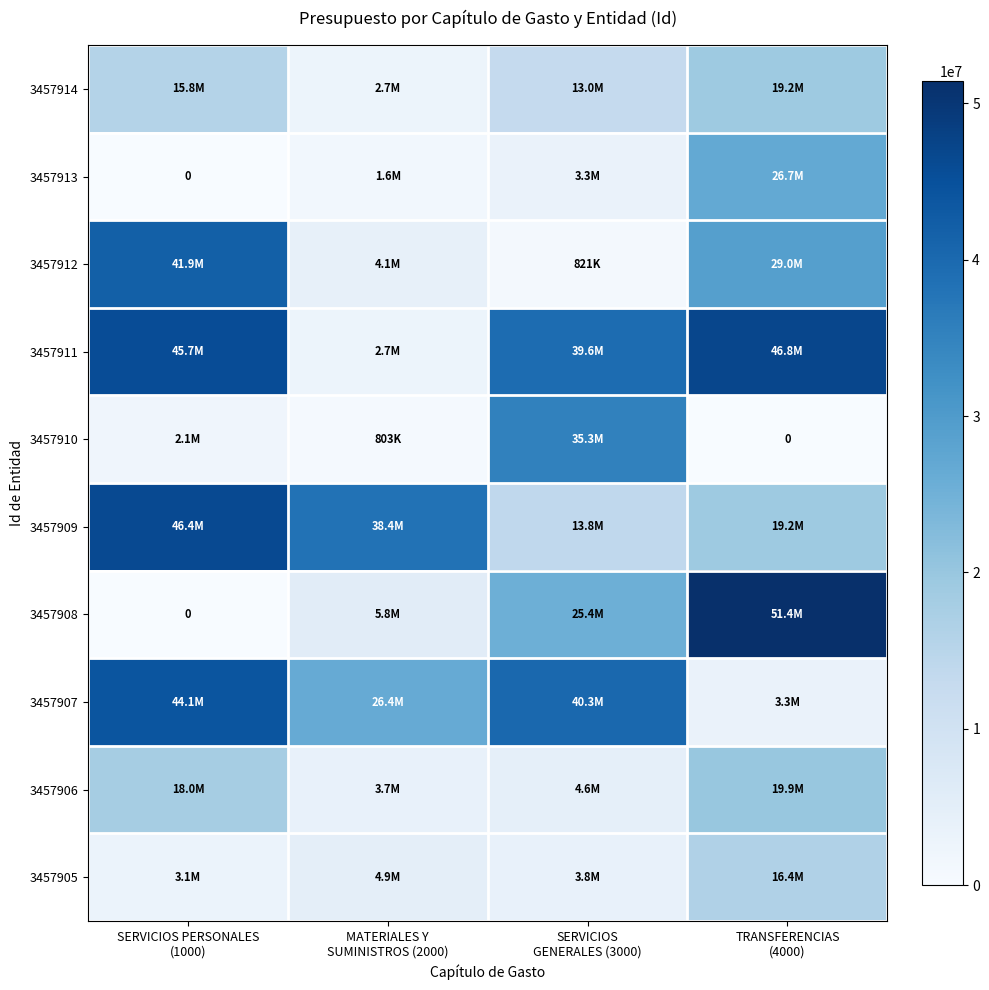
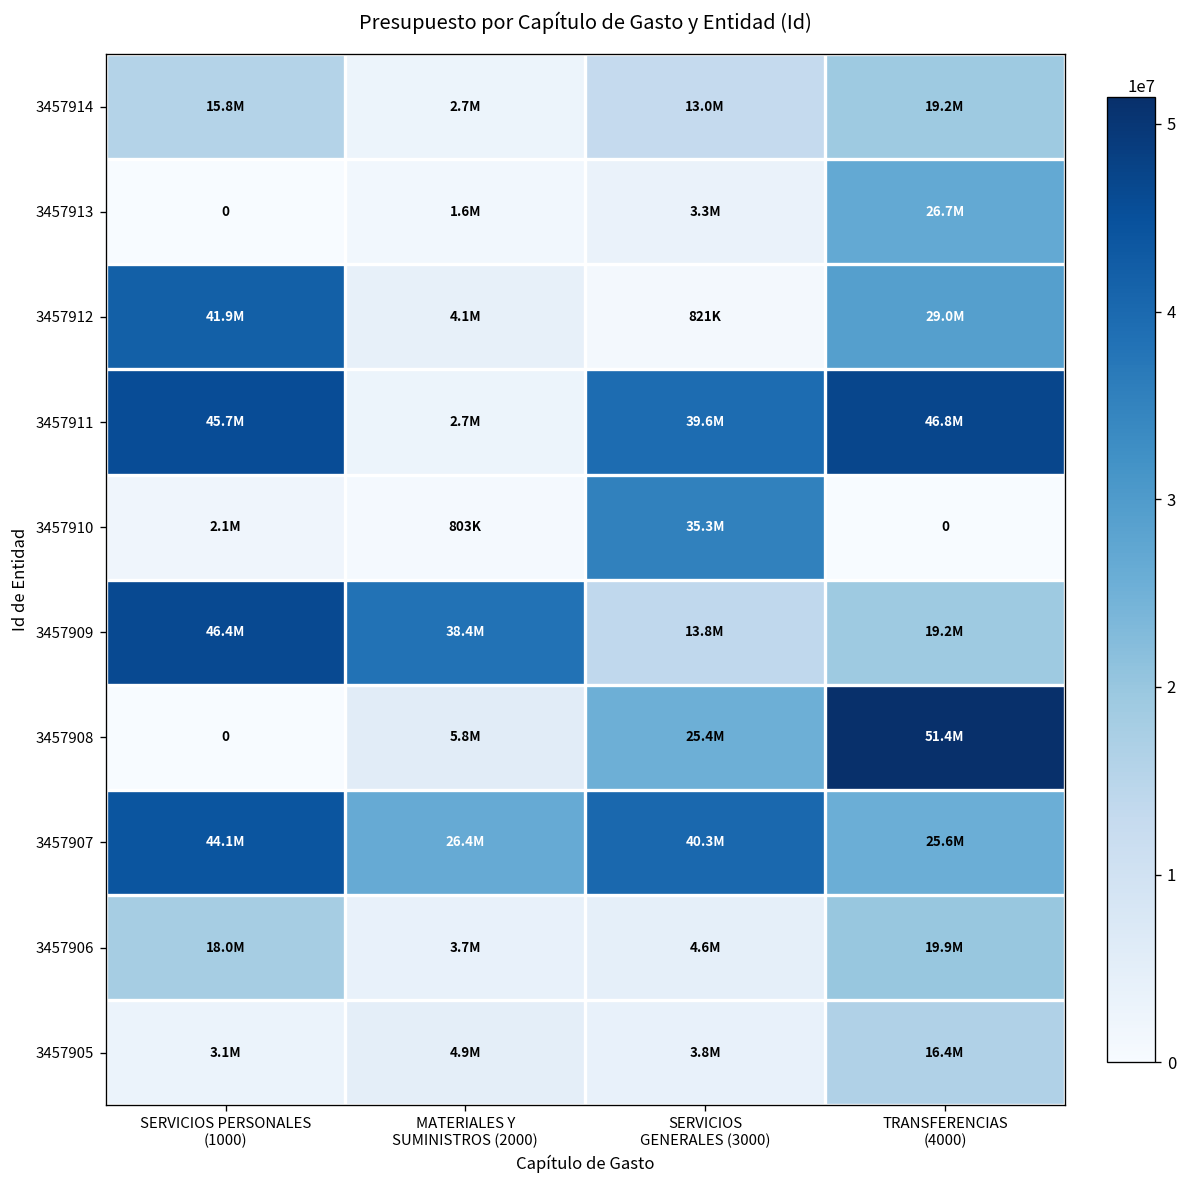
3457907, TRANSFERENCIAS (4000): 3.3M -> 25.6M
